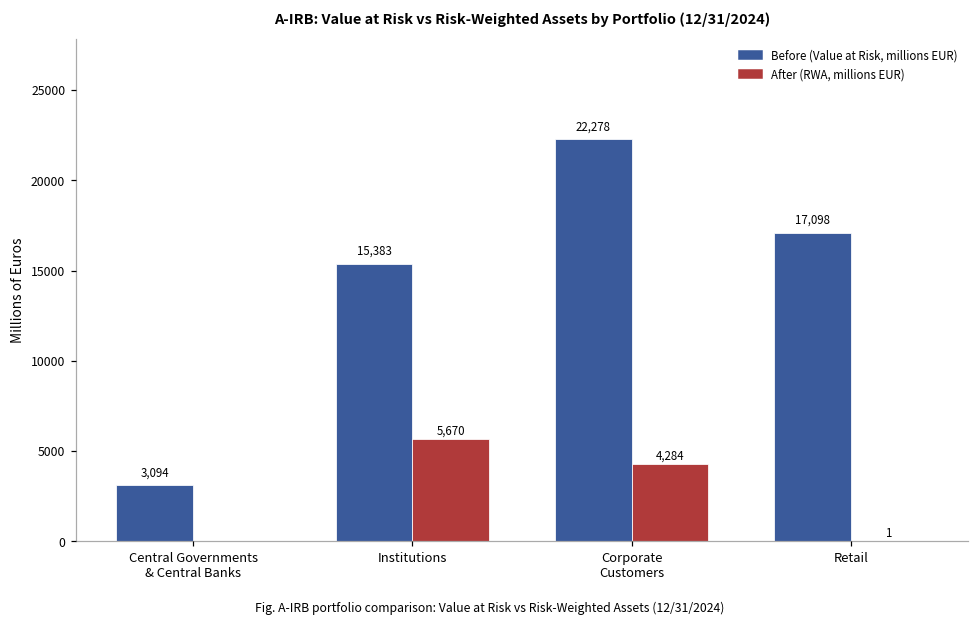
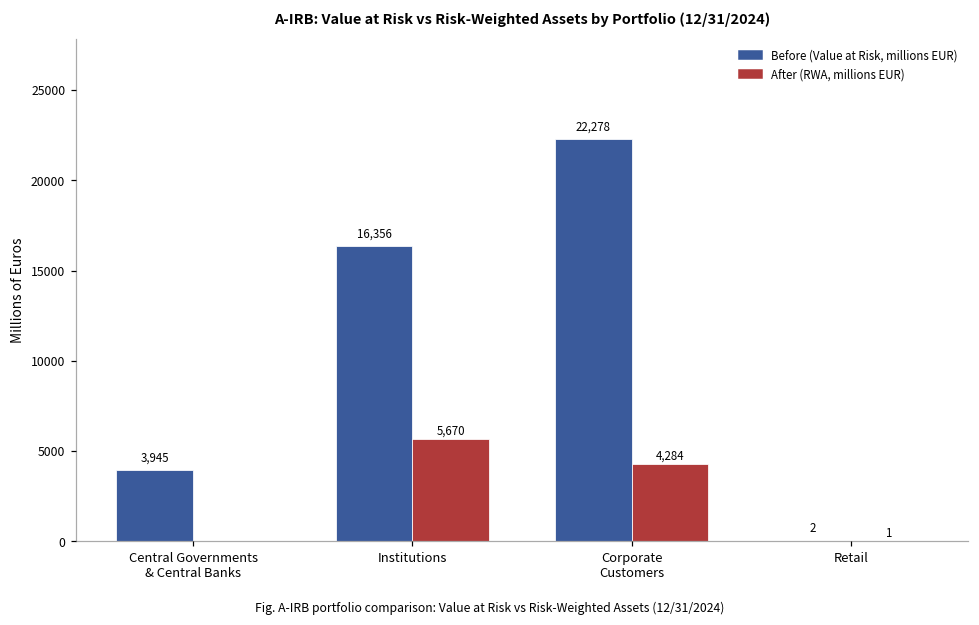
Before (Value at Risk, millions EUR), Central Governments & Central Banks: 3,094 -> 3,945
Before (Value at Risk, millions EUR), Institutions: 15,383 -> 16,356
Before (Value at Risk, millions EUR), Retail: 17,098 -> 2
